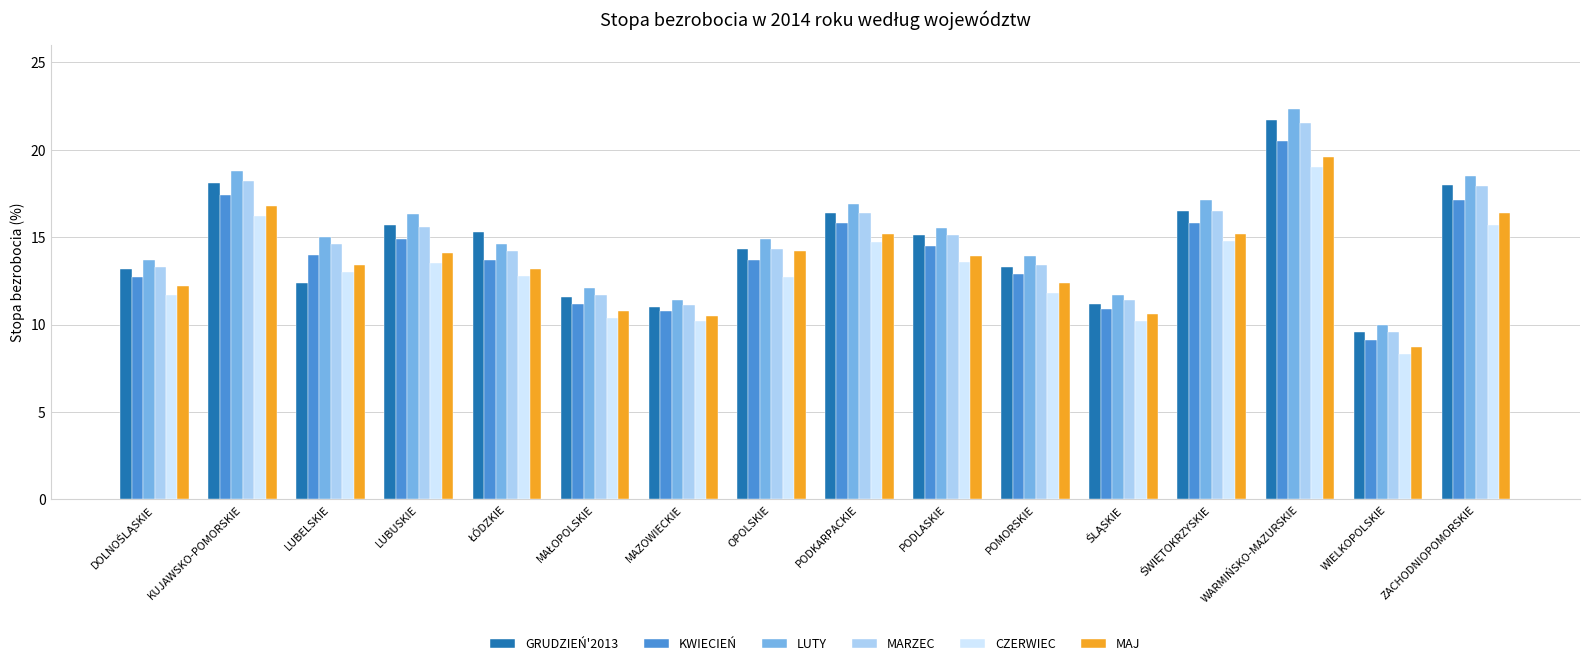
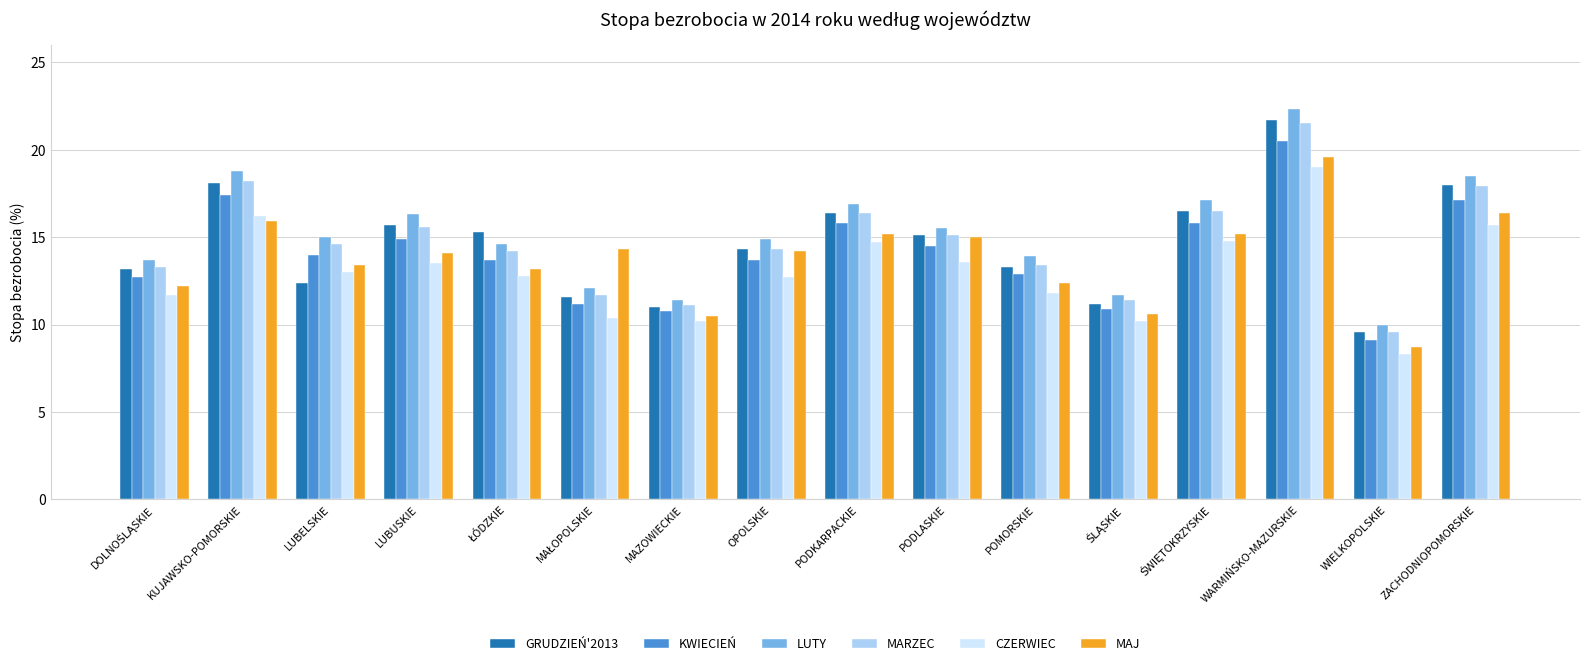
MAJ, KUJAWSKO-POMORSKIE: 16.8 -> 15.9
MAJ, MAŁOPOLSKIE: 10.8 -> 14.3
MAJ, PODLASKIE: 13.9 -> 15.0
